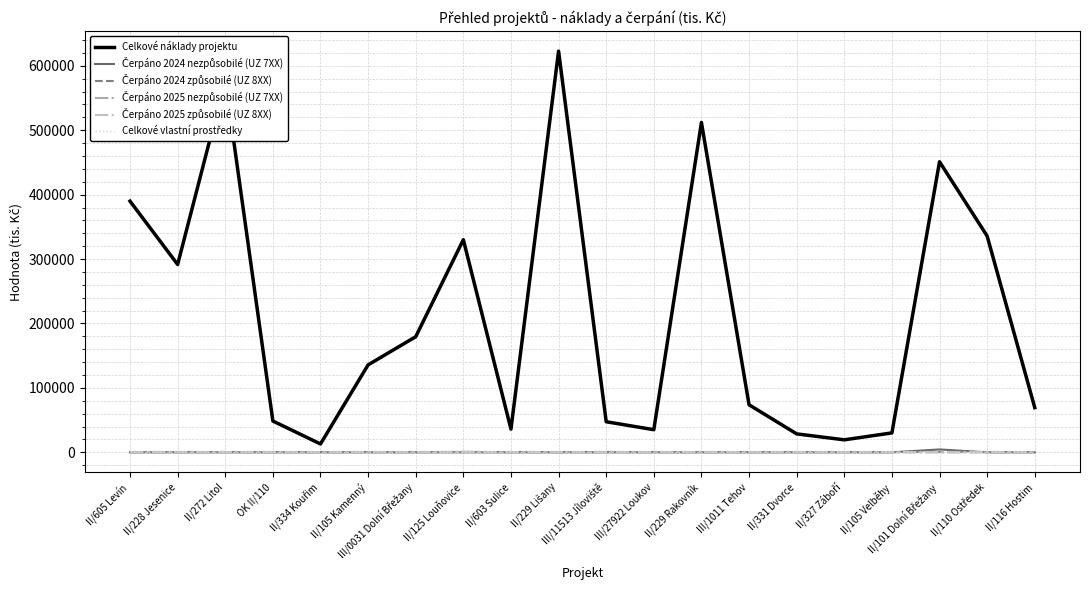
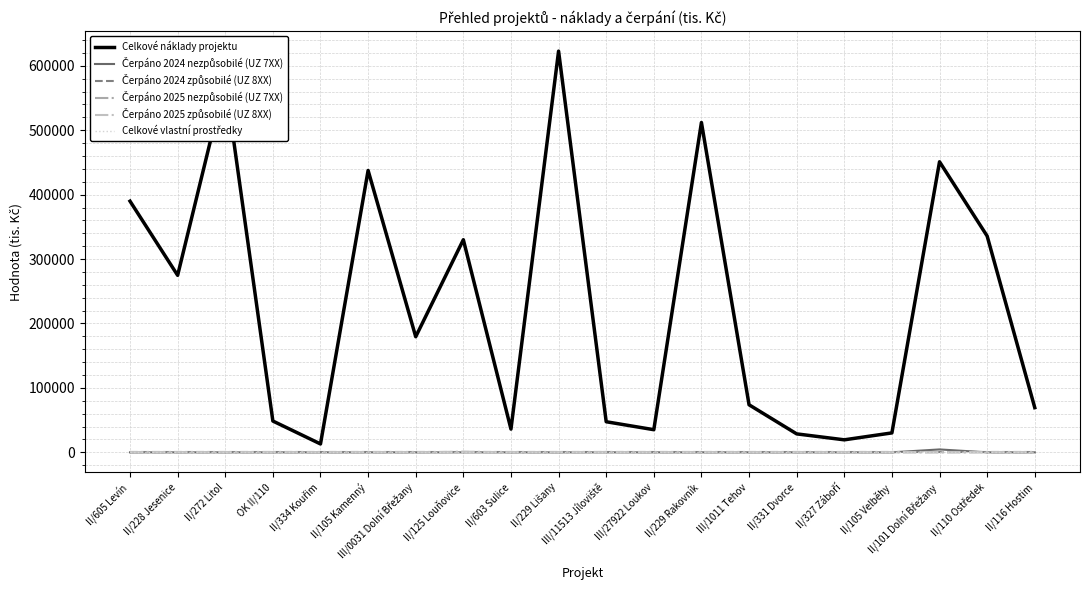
Celkové náklady projektu, II/228 Jesenice: 290000 -> 270000
Celkové náklady projektu, II/105 Kamenný: 140000 -> 440000
